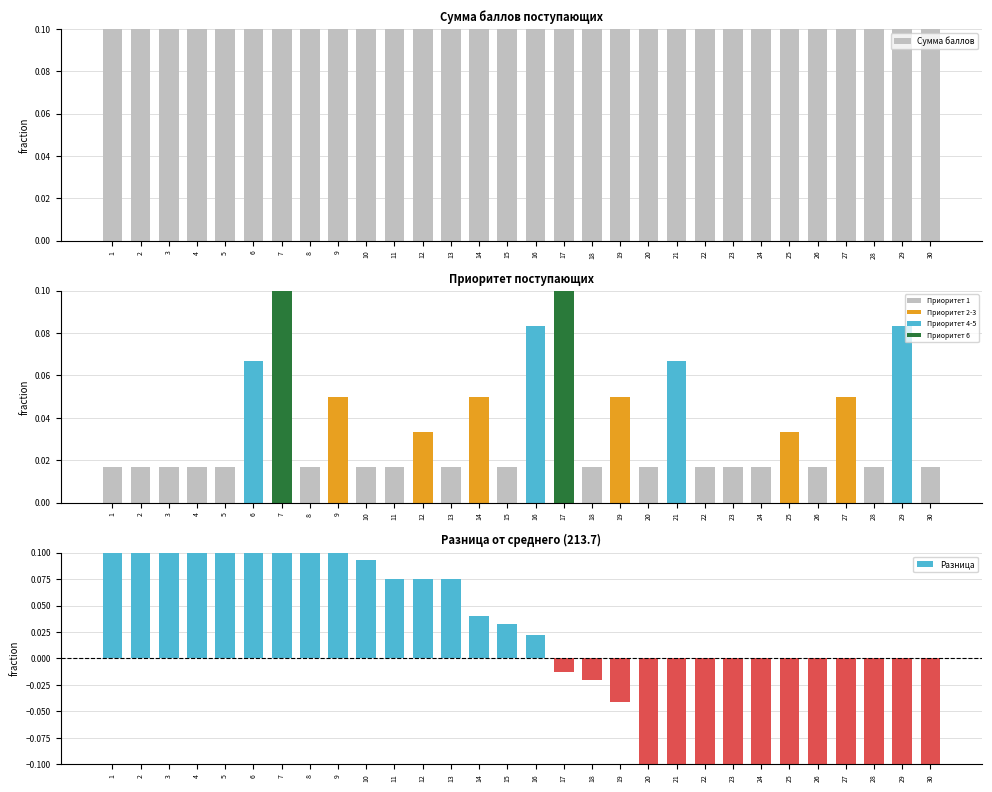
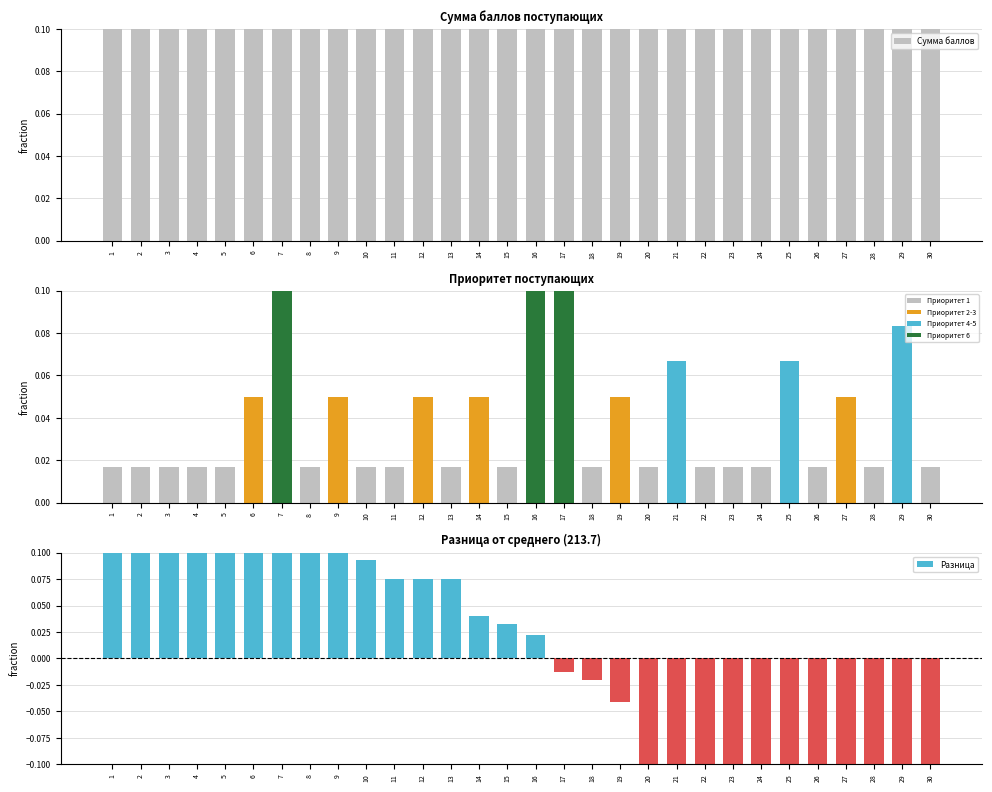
Приоритет поступающих, 6: 0.067 -> 0.050
Приоритет поступающих, 12: 0.033 -> 0.050
Приоритет поступающих, 16: 0.083 -> 0.100
Приоритет поступающих, 25: 0.033 -> 0.067
